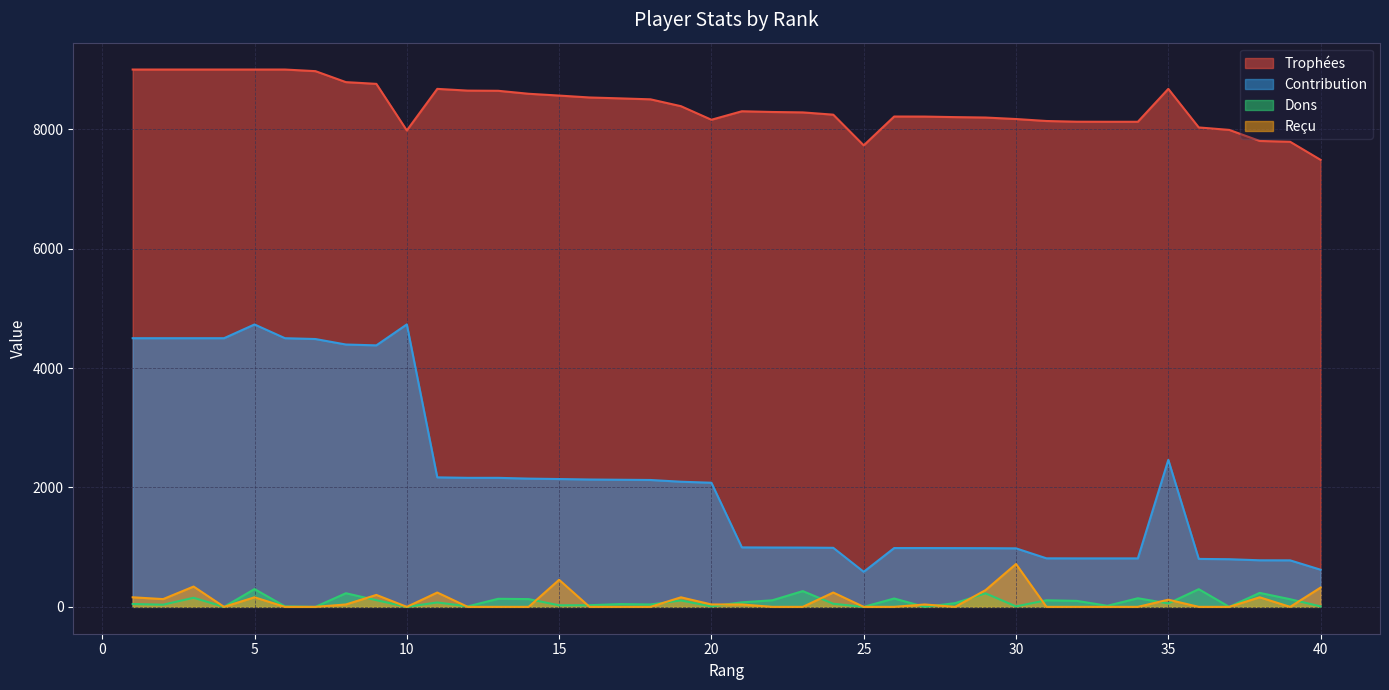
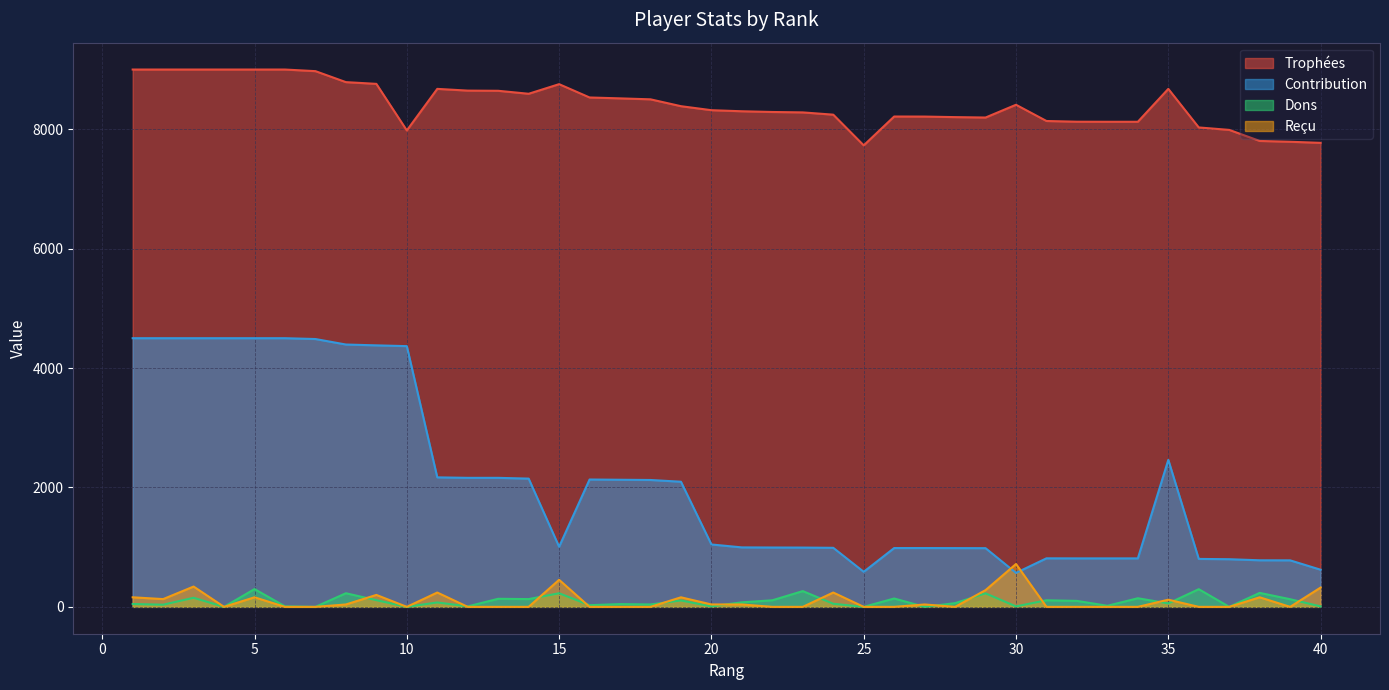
Contribution, 5: 4700 -> 4500
Contribution, 10: 4700 -> 4400
Trophées, 15: 8600 -> 8800
Contribution, 15: 2100 -> 1000
Dons, 15: 0 -> 200
Trophées, 20: 8200 -> 8300
Contribution, 20: 2100 -> 1000
Trophées, 30: 8200 -> 8400
Contribution, 30: 1000 -> 600
Trophées, 40: 7500 -> 7800
